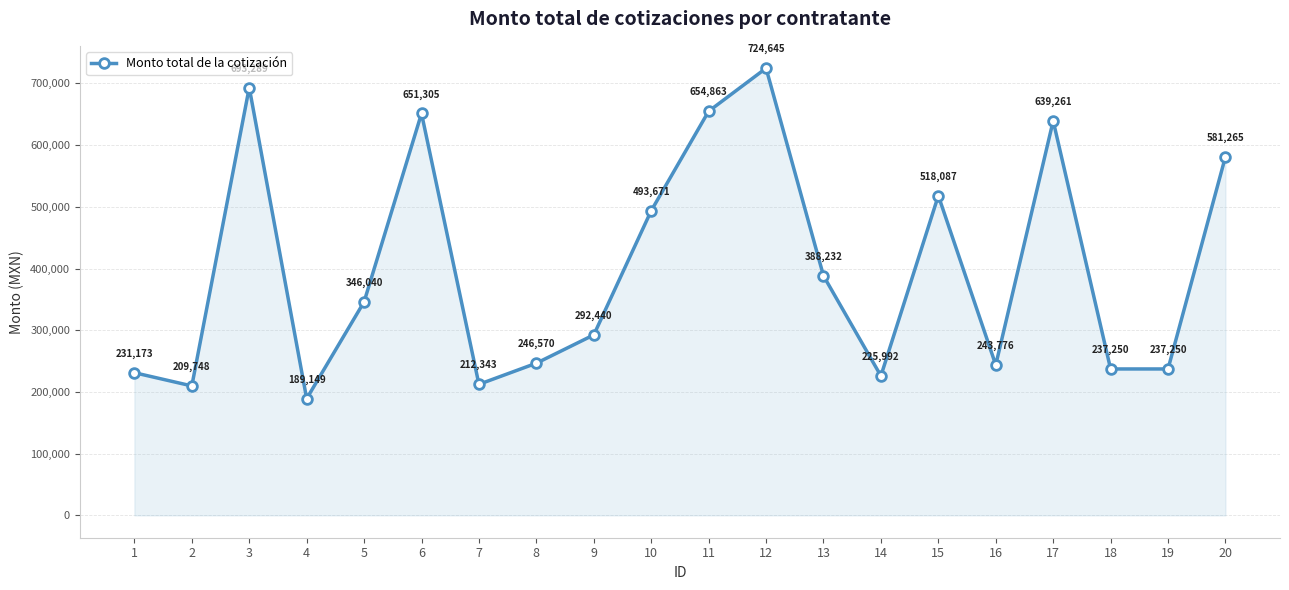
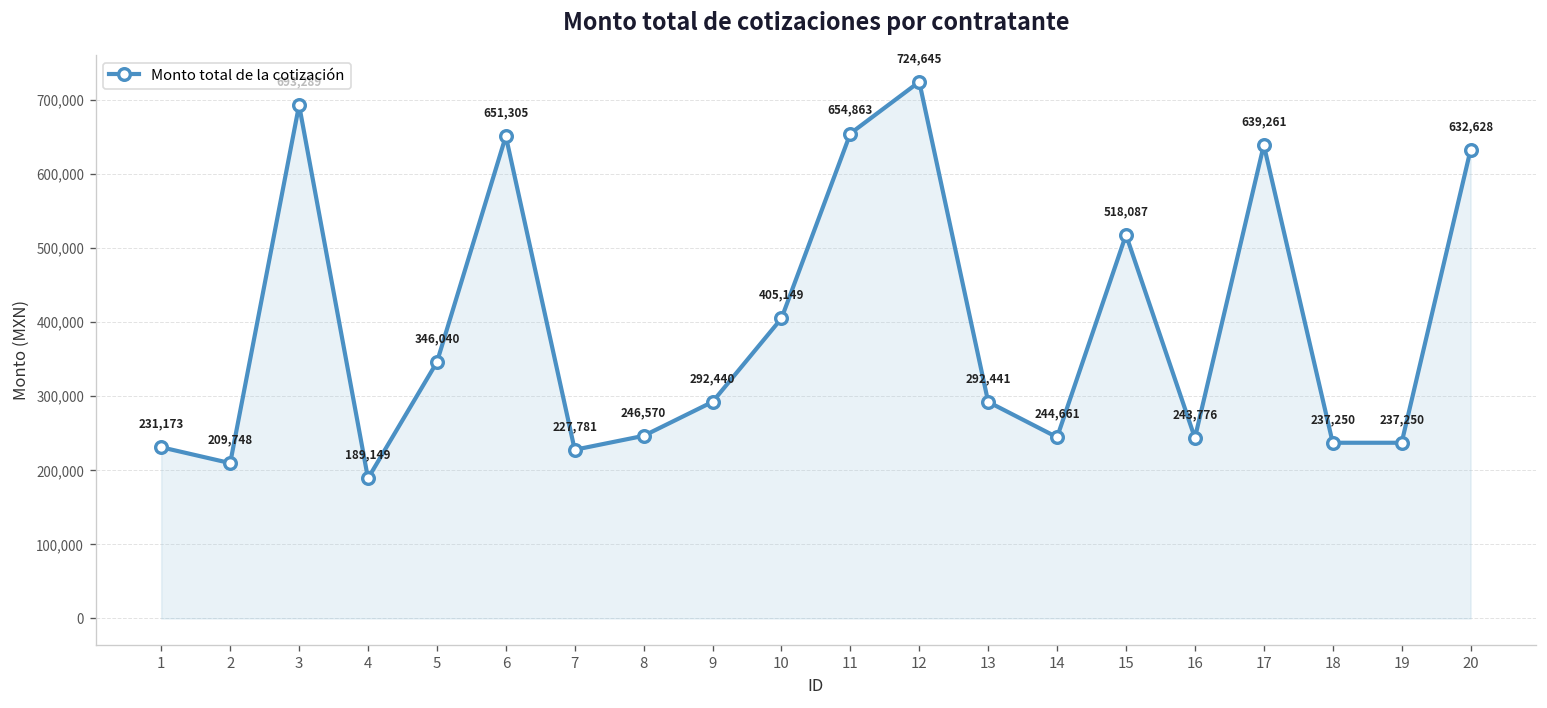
7: 212,343 -> 227,781
10: 493,671 -> 405,149
13: 388,232 -> 292,441
14: 225,992 -> 244,661
20: 581,265 -> 632,628
